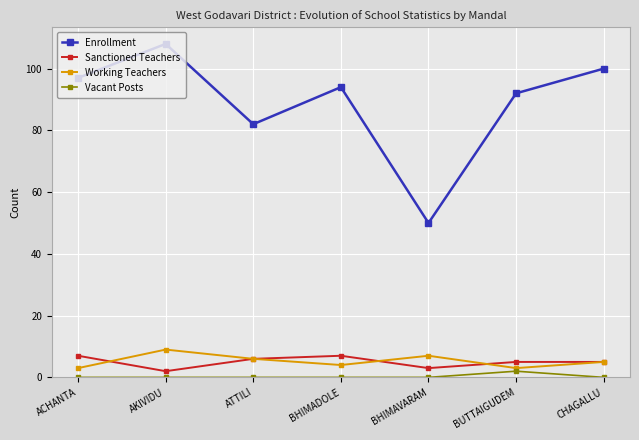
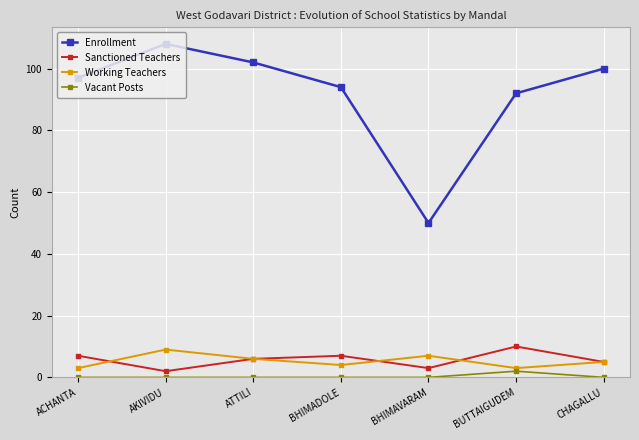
Enrollment, ATTILI: 82 -> 102
Sanctioned Teachers, BUTTAIGUDEM: 5 -> 10
